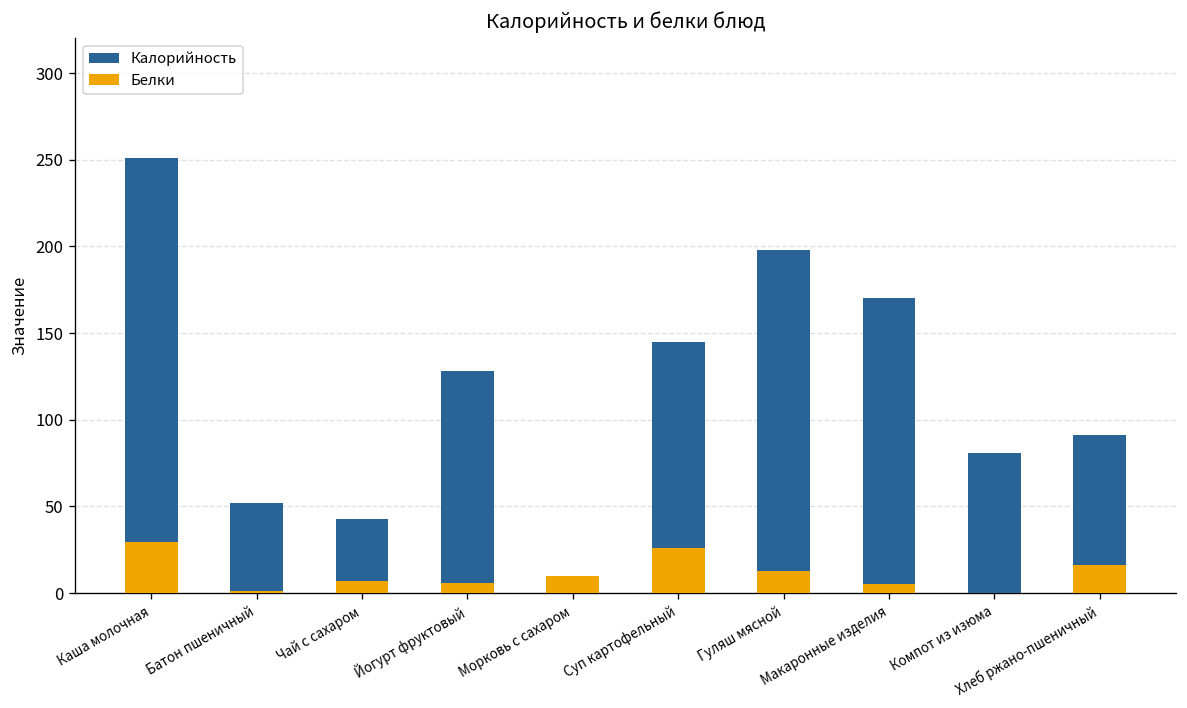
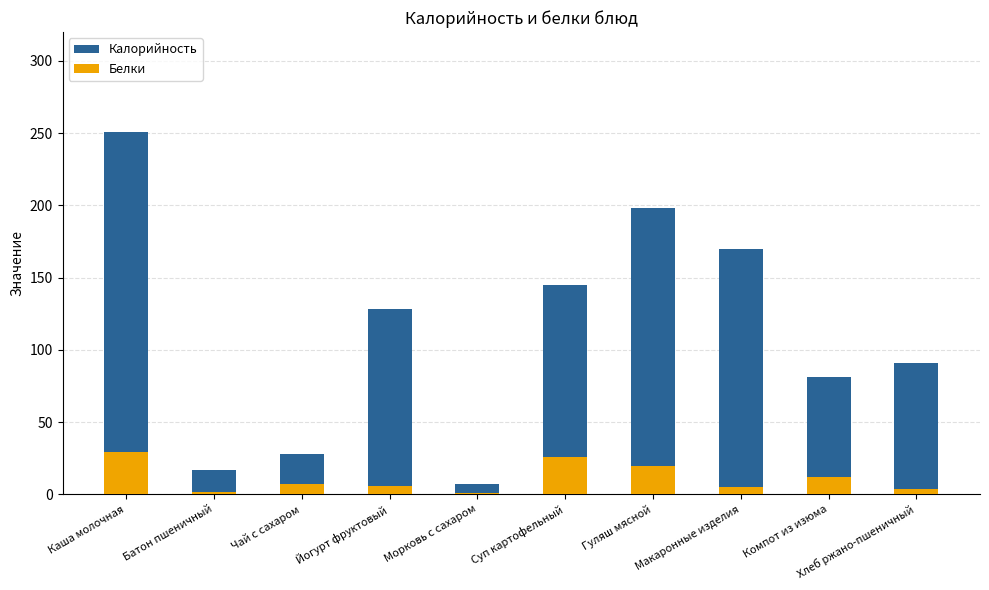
Калорийность, Батон пшеничный: 52 -> 17
Калорийность, Чай с сахаром: 43 -> 28
Белки, Морковь с сахаром: 10 -> 1
Белки, Гуляш мясной: 13 -> 20
Белки, Компот из изюма: 0 -> 12
Белки, Хлеб ржано-пшеничный: 16 -> 3
